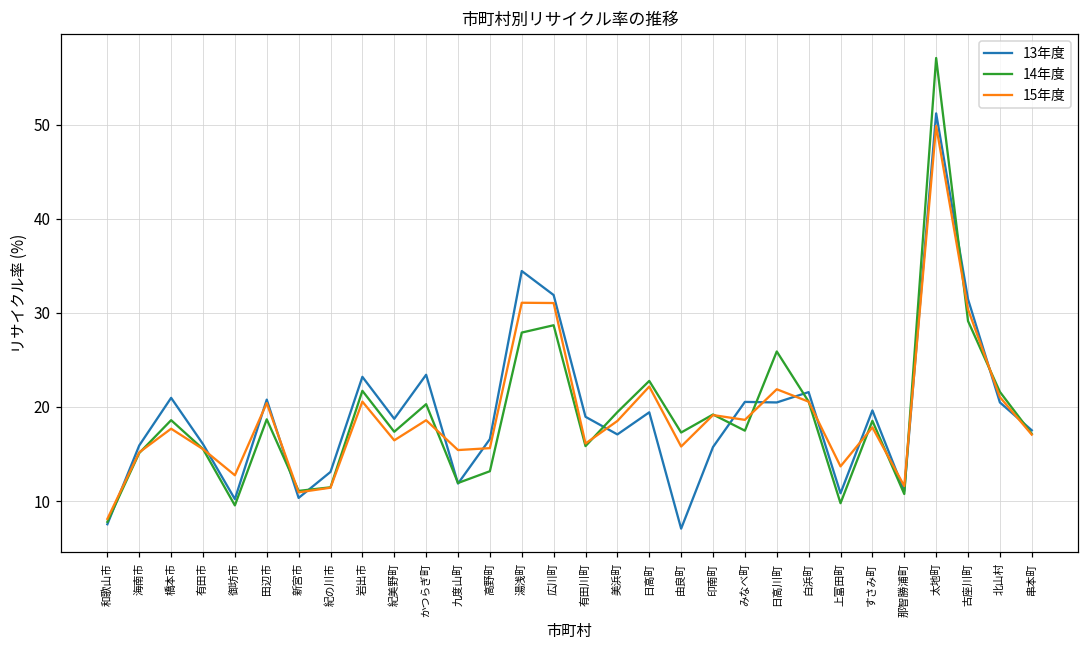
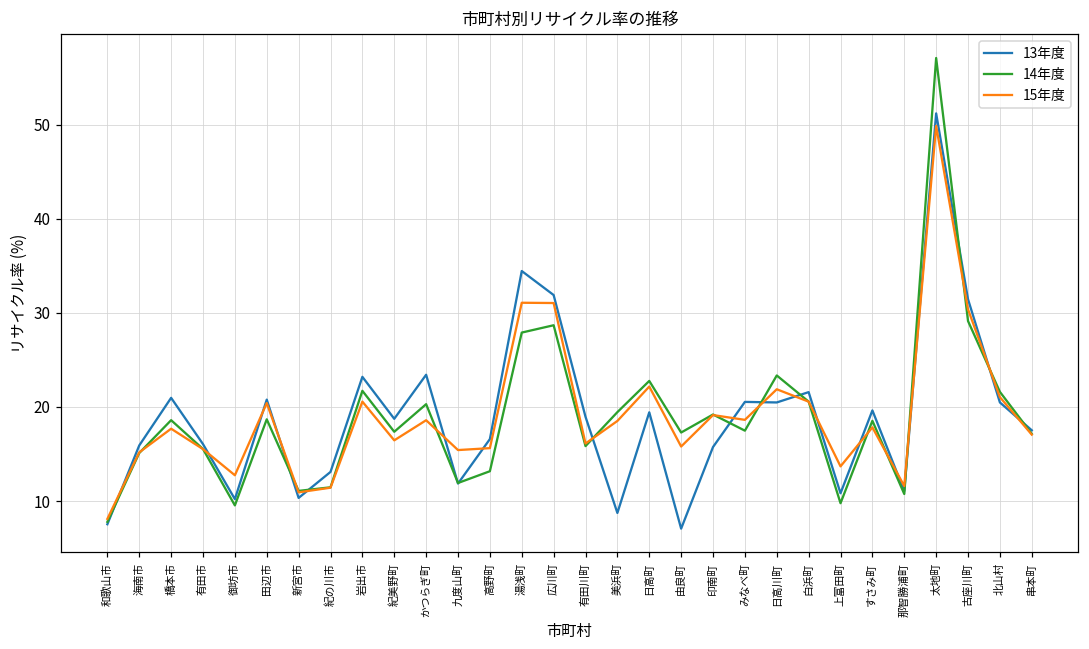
13年度, 美浜町: 17 -> 9
14年度, 日高川町: 26 -> 23
